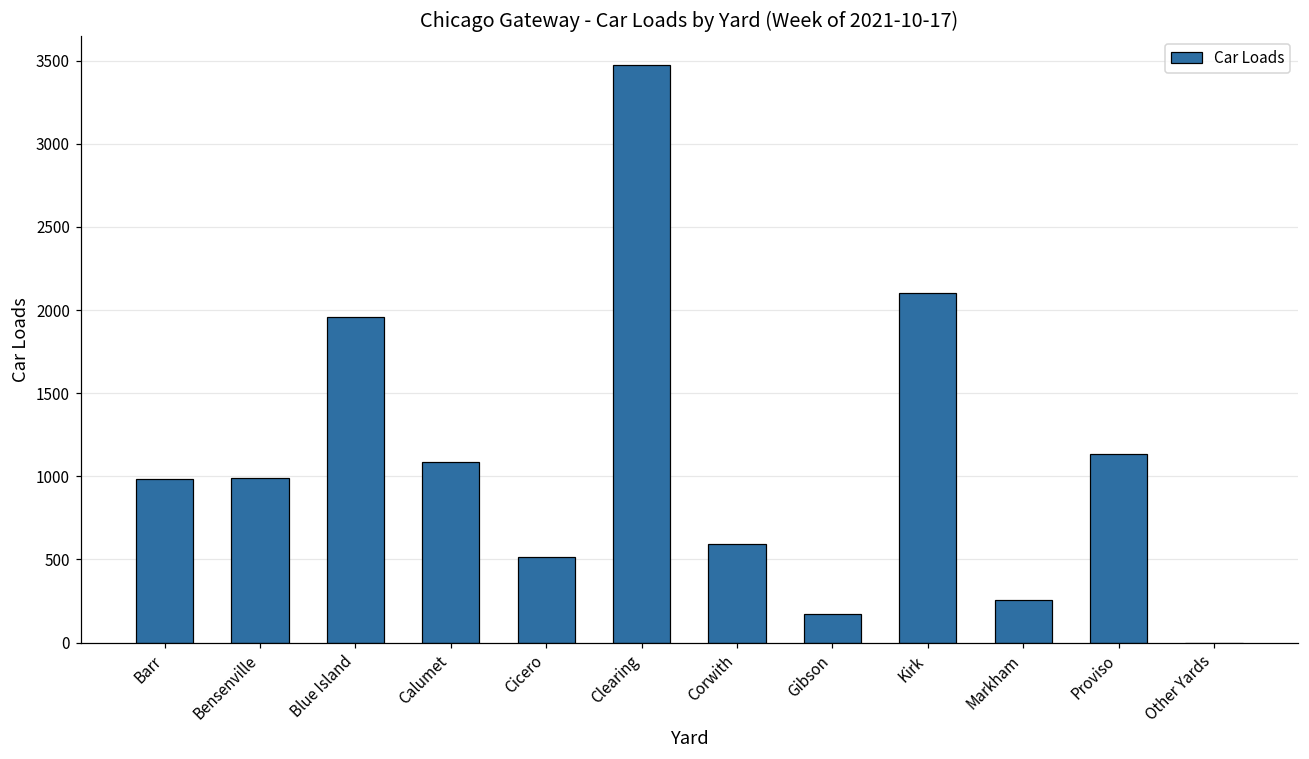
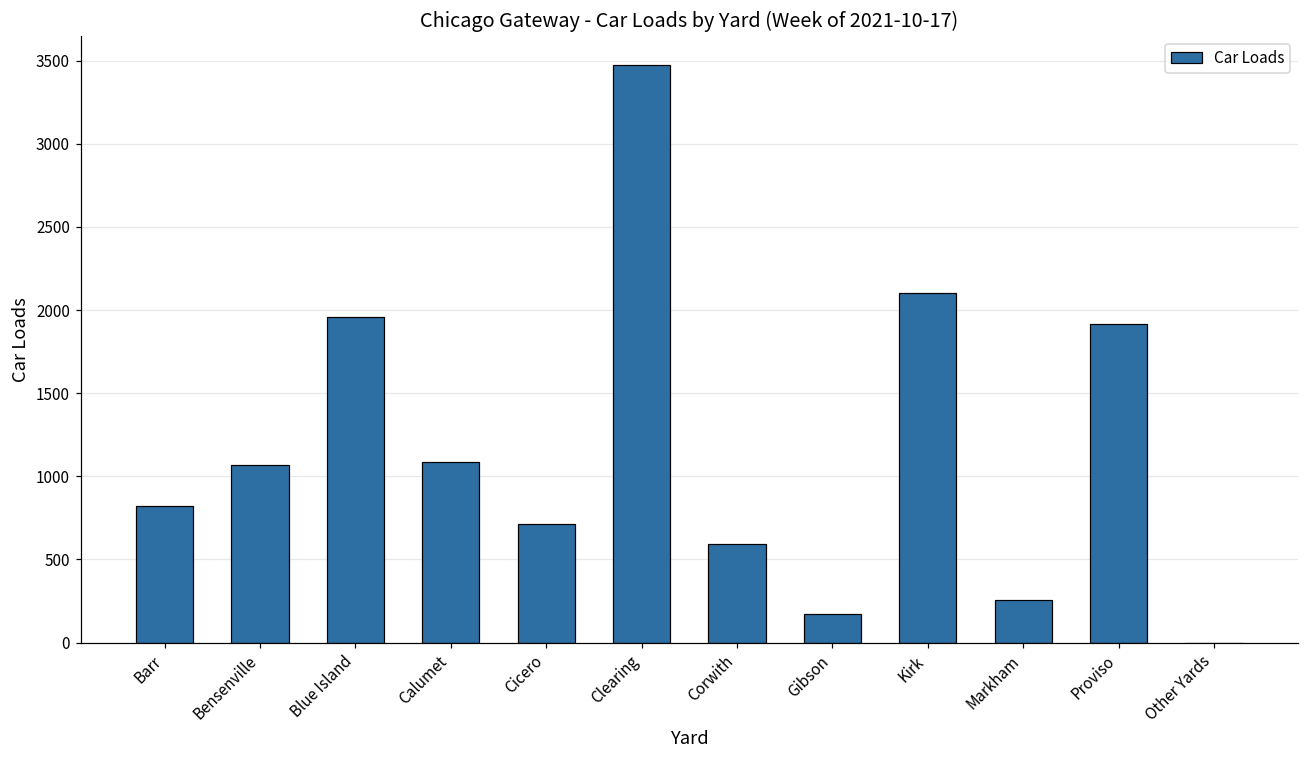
Barr: 980 -> 820
Bensenville: 990 -> 1070
Cicero: 520 -> 710
Proviso: 1130 -> 1920
